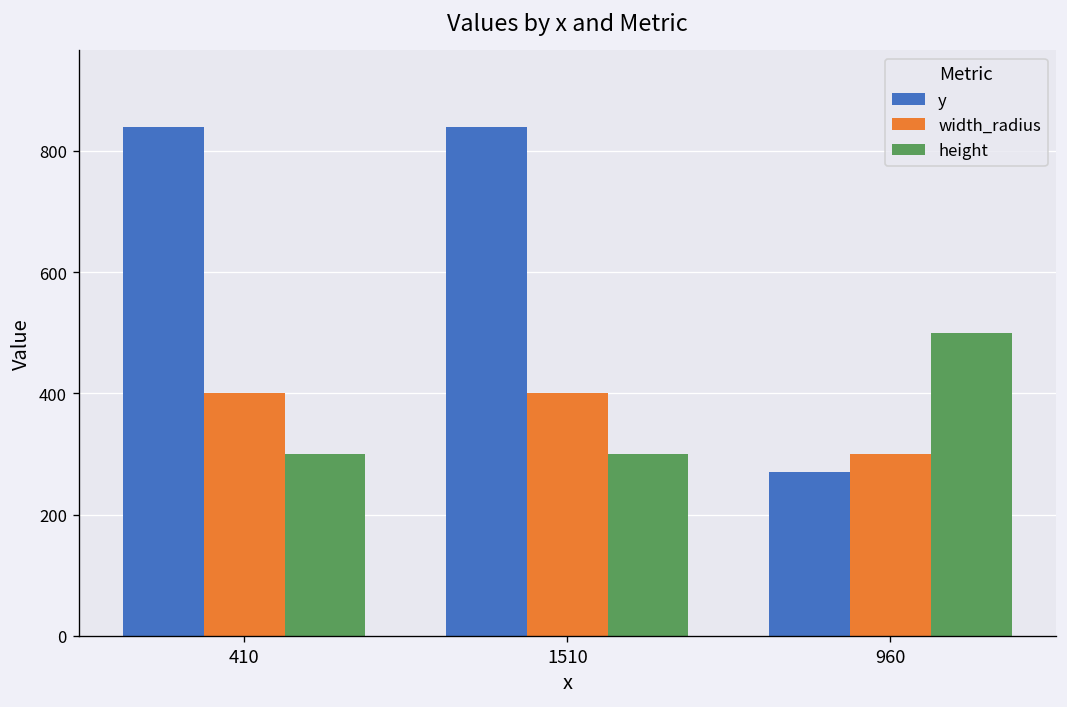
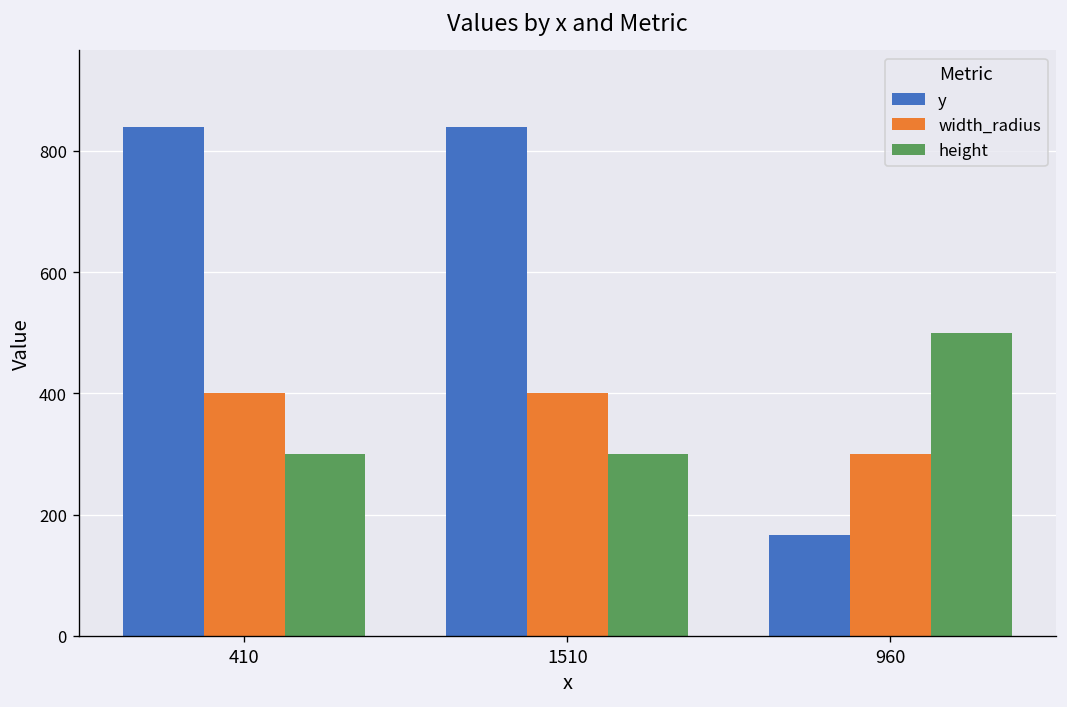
y, 960: 270 -> 170
